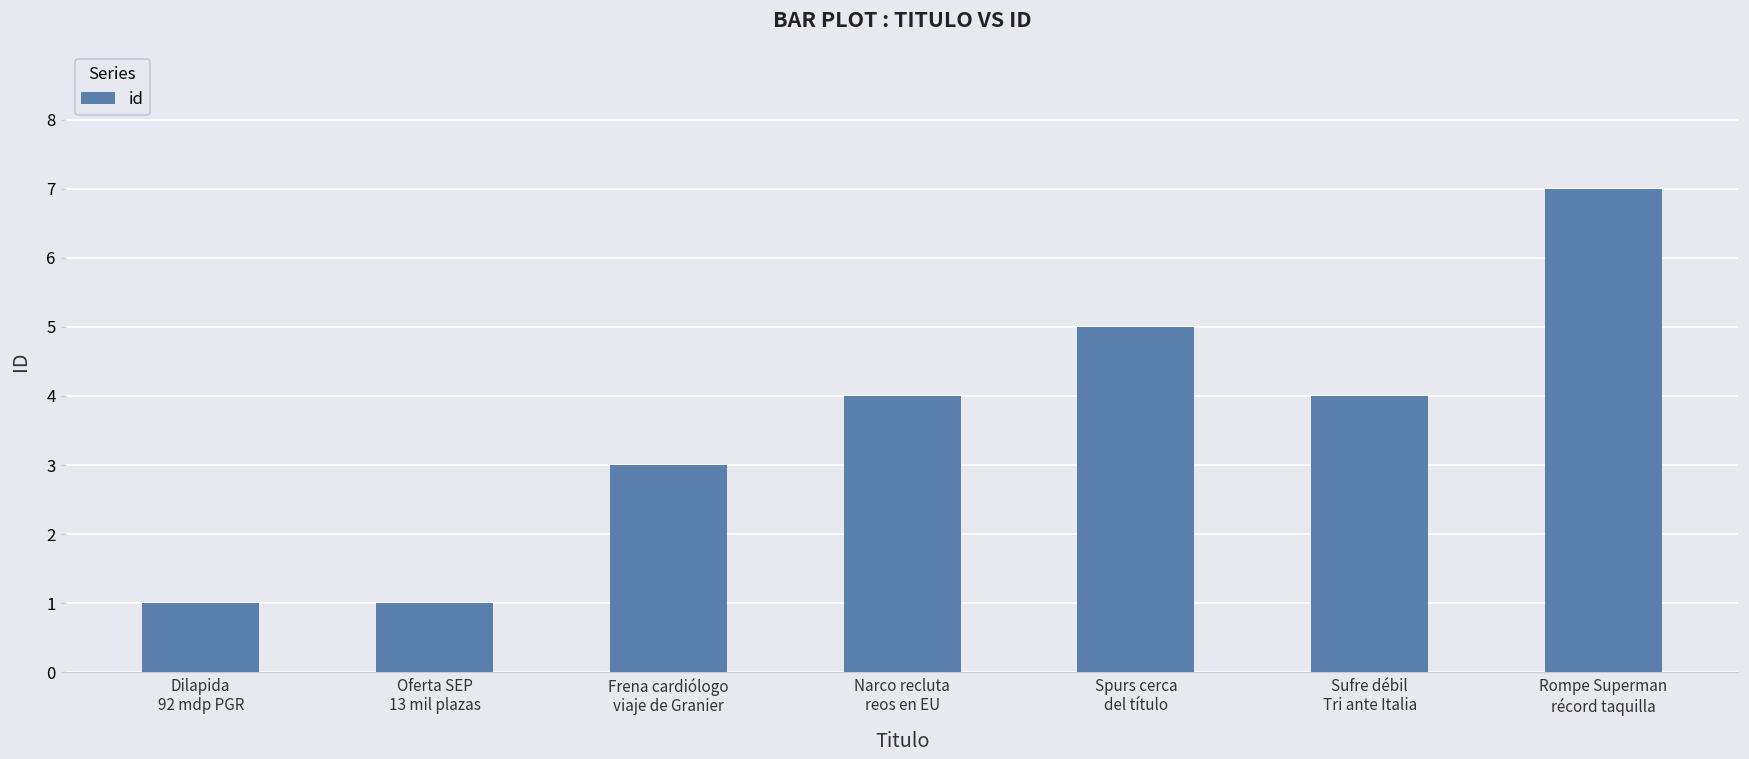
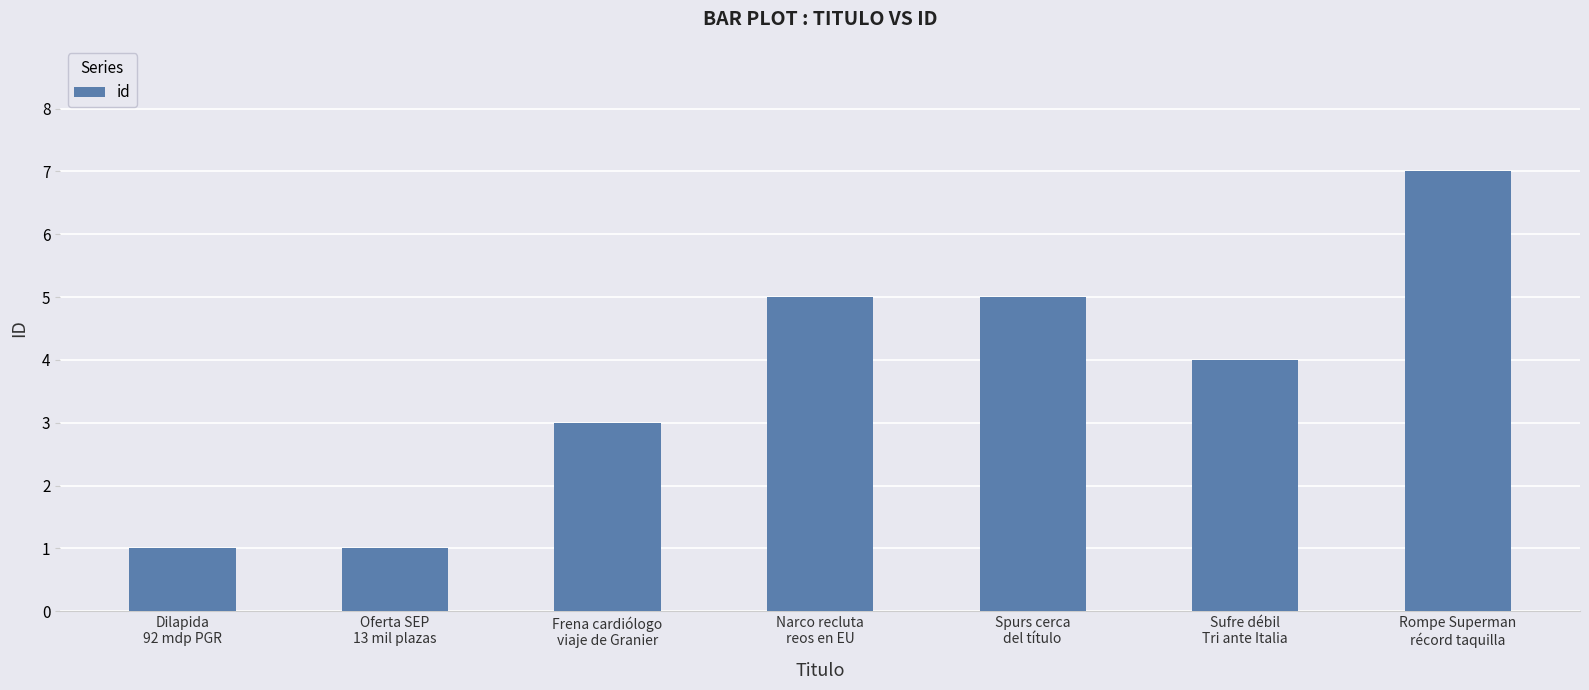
Narco recluta reos en EU: 4 -> 5
